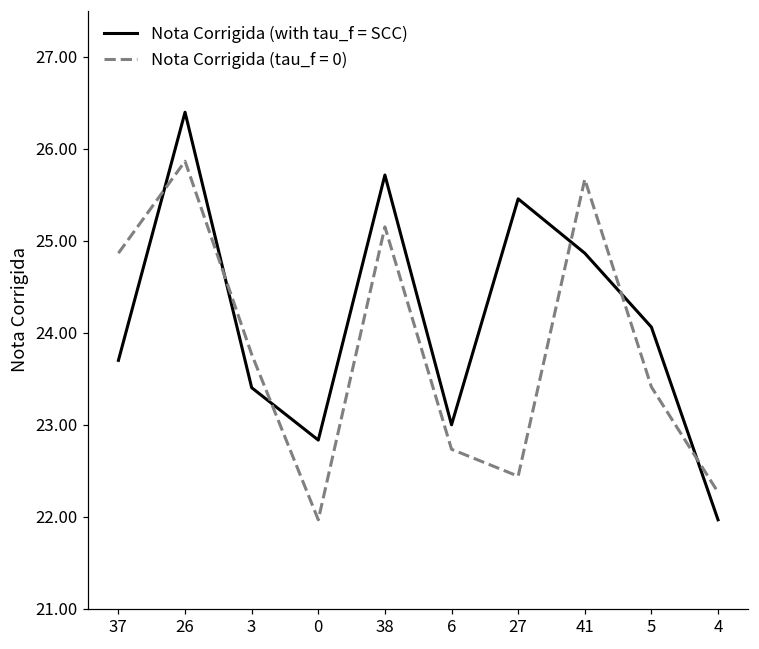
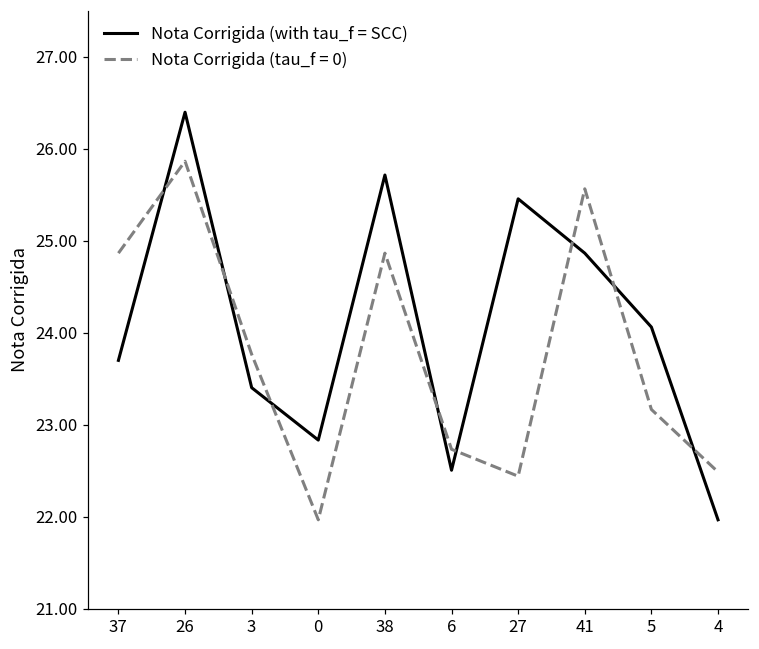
Nota Corrigida (tau_f = 0), 38: 25.2 -> 24.9
Nota Corrigida (with tau_f = SCC), 6: 23.0 -> 22.5
Nota Corrigida (tau_f = 0), 41: 25.7 -> 25.6
Nota Corrigida (tau_f = 0), 5: 23.4 -> 23.2
Nota Corrigida (tau_f = 0), 4: 22.3 -> 22.5
